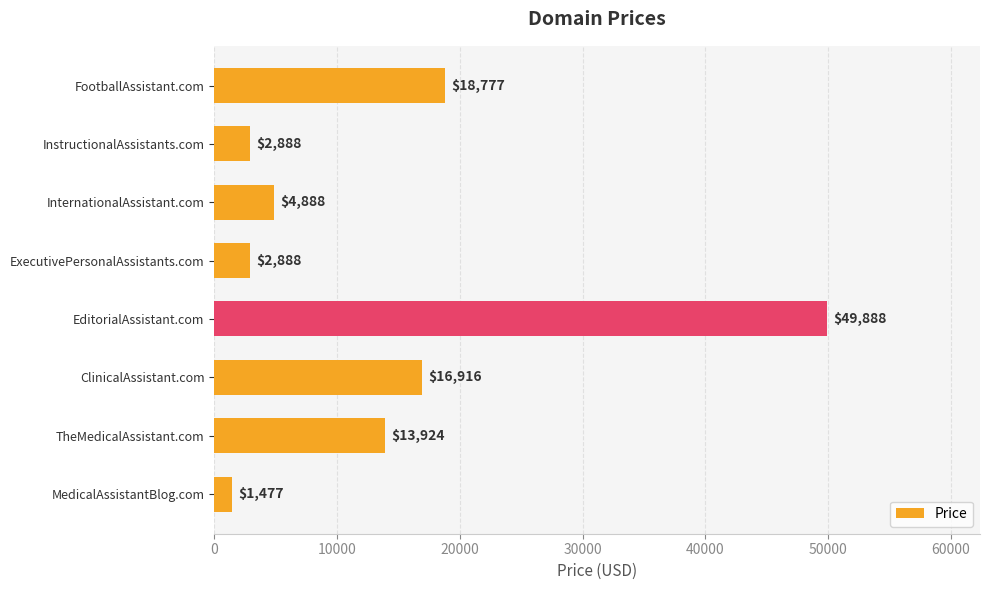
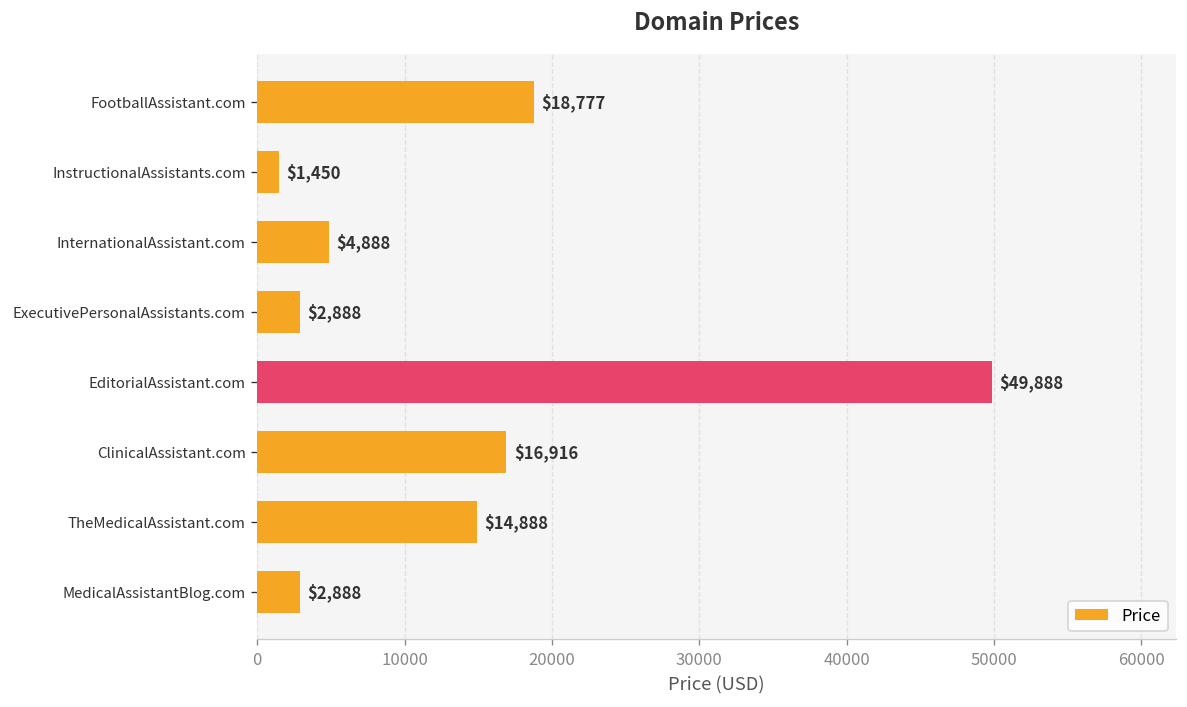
InstructionalAssistants.com: $2,888 -> $1,450
TheMedicalAssistant.com: $13,924 -> $14,888
MedicalAssistantBlog.com: $1,477 -> $2,888
